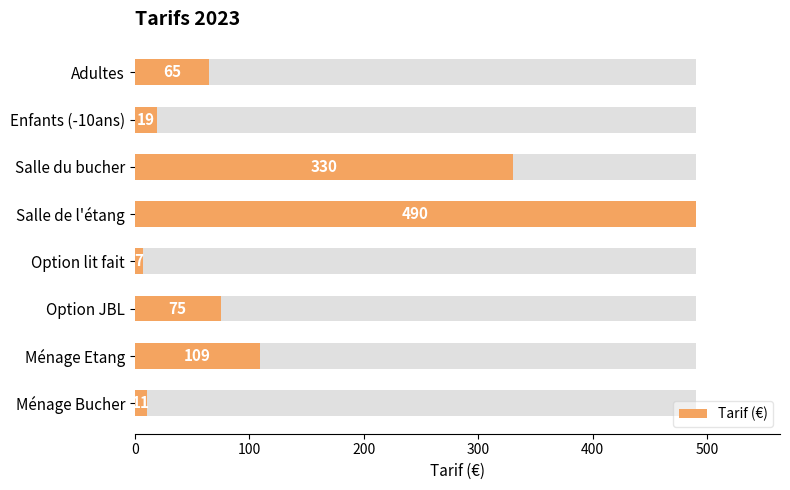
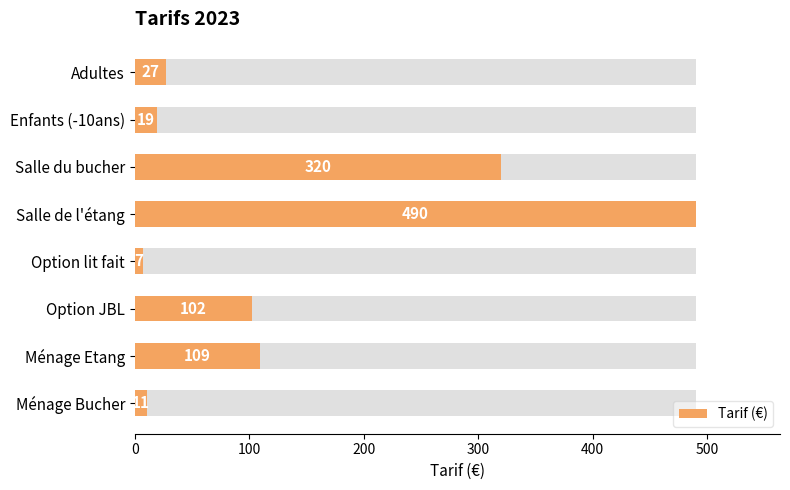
Tarif (€), Adultes: 65 -> 27
Tarif (€), Salle du bucher: 330 -> 320
Tarif (€), Option JBL: 75 -> 102
